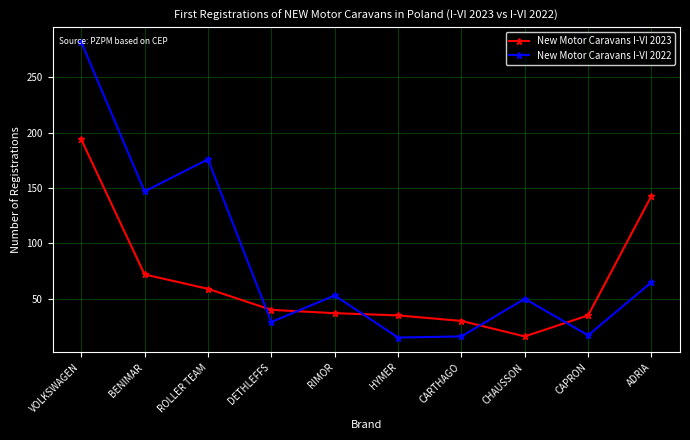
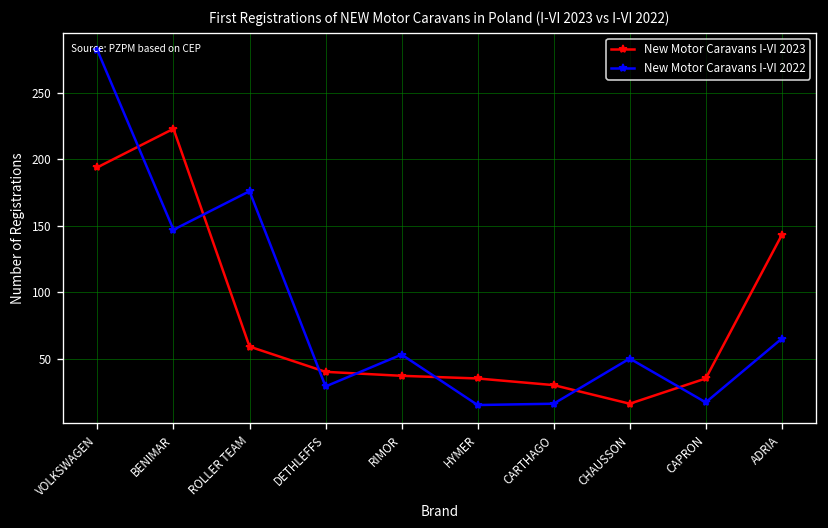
New Motor Caravans I-VI 2023, BENIMAR: 72 -> 223
